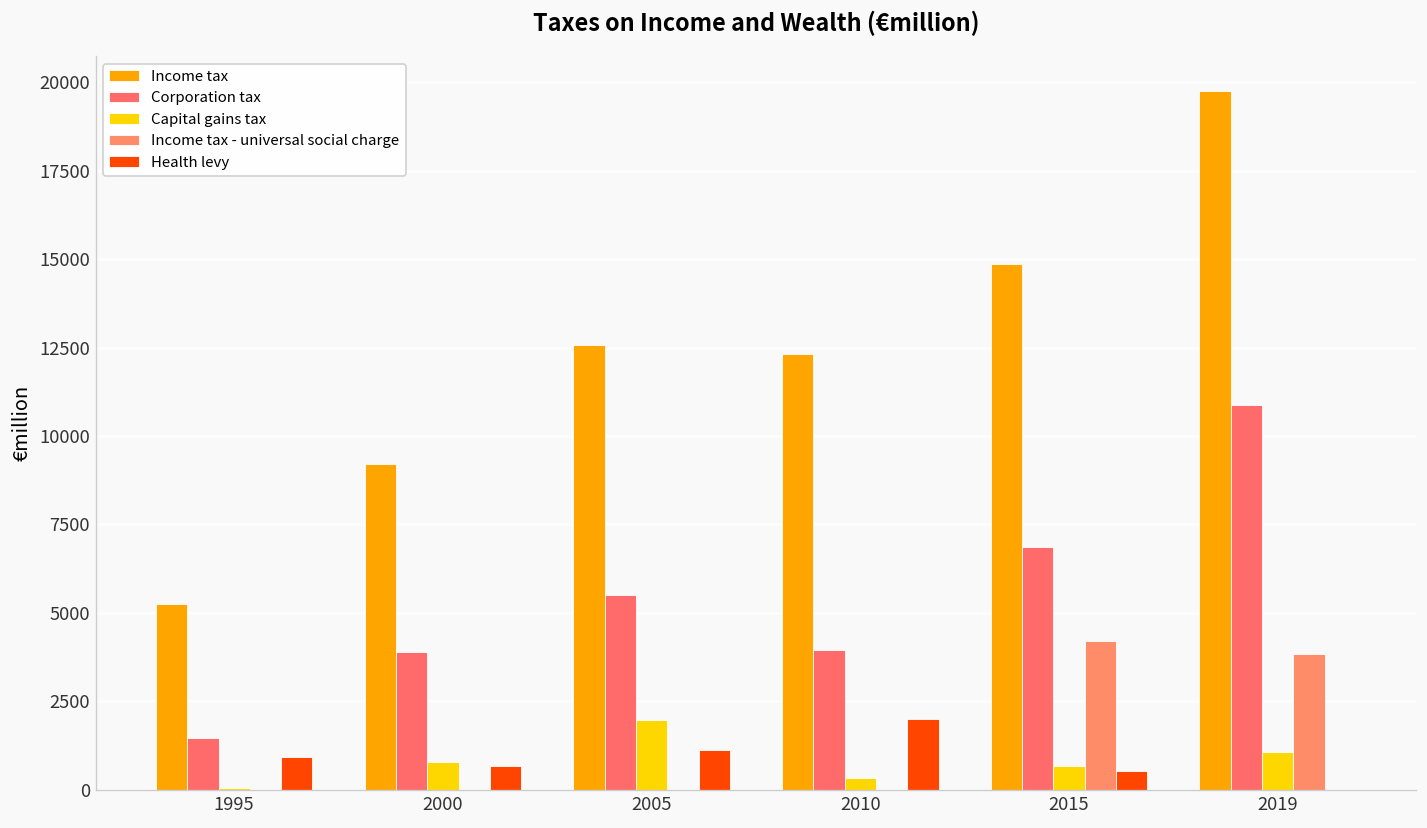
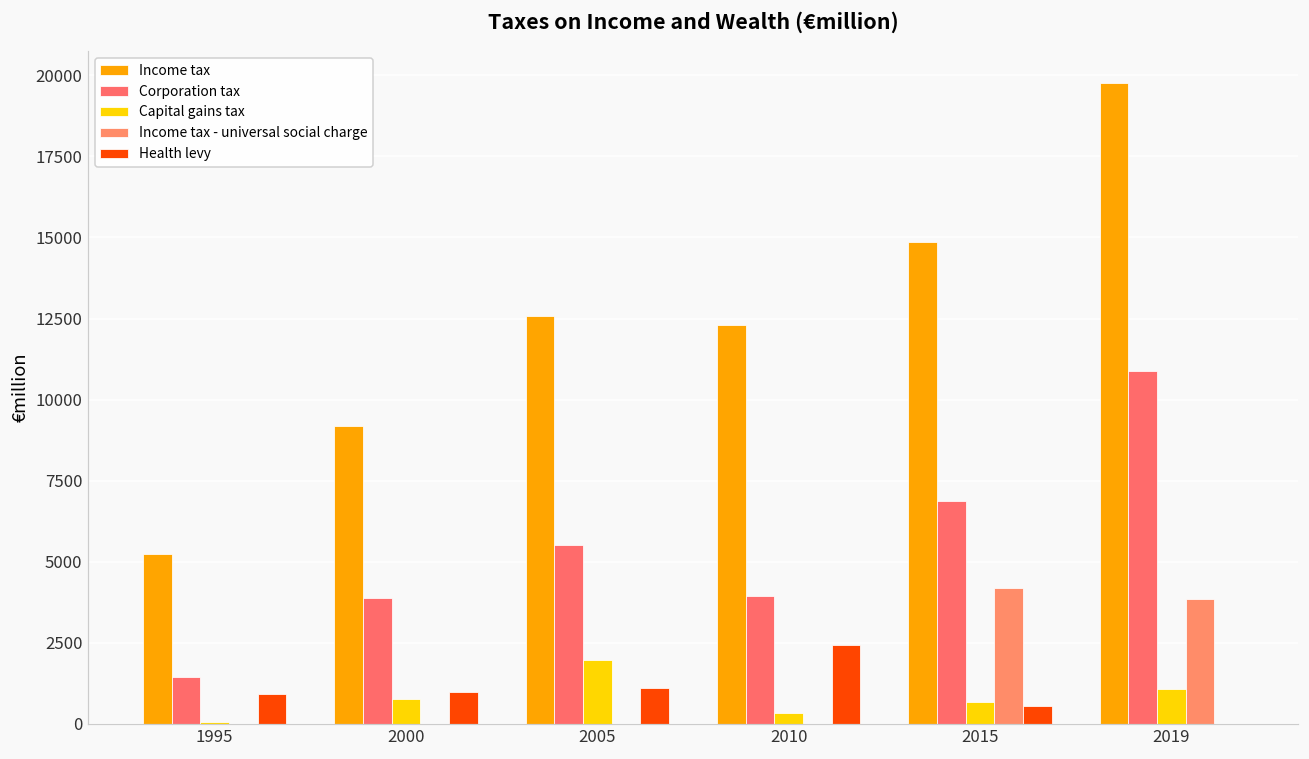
Health levy, 2000: 700 -> 1000
Health levy, 2010: 2000 -> 2400
